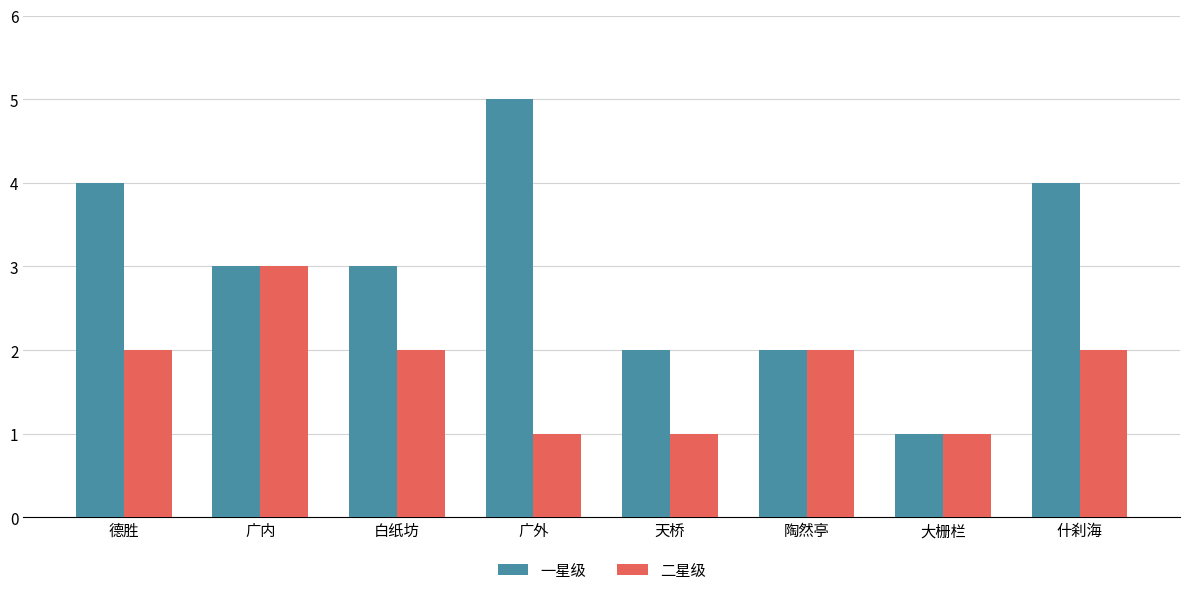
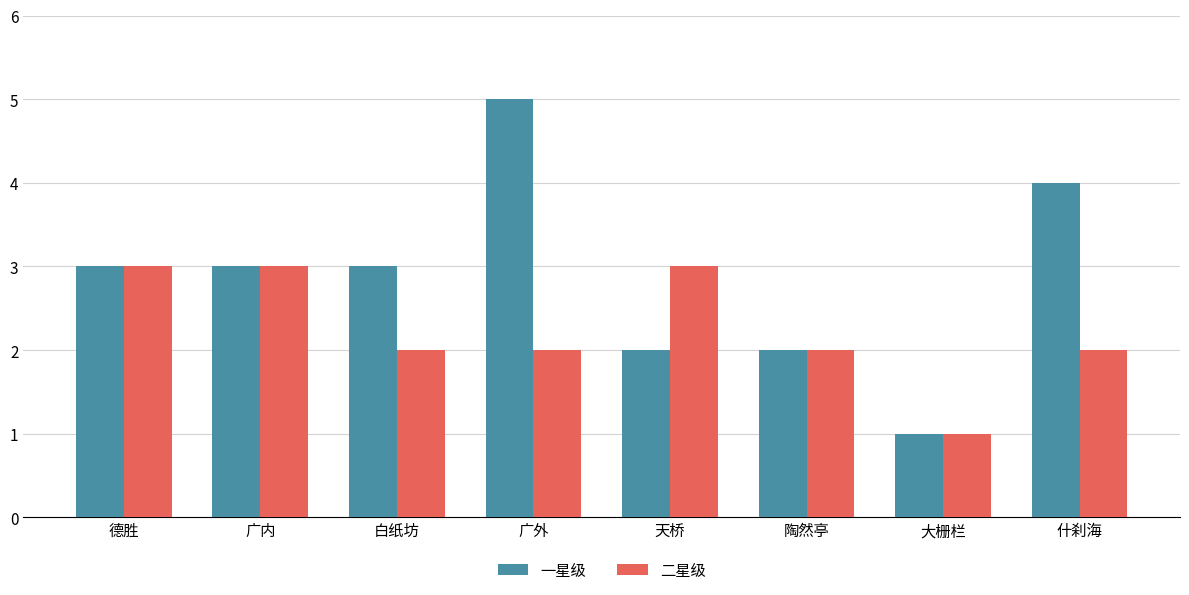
一星级, 德胜: 4 -> 3
二星级, 德胜: 2 -> 3
二星级, 广外: 1 -> 2
二星级, 天桥: 1 -> 3
